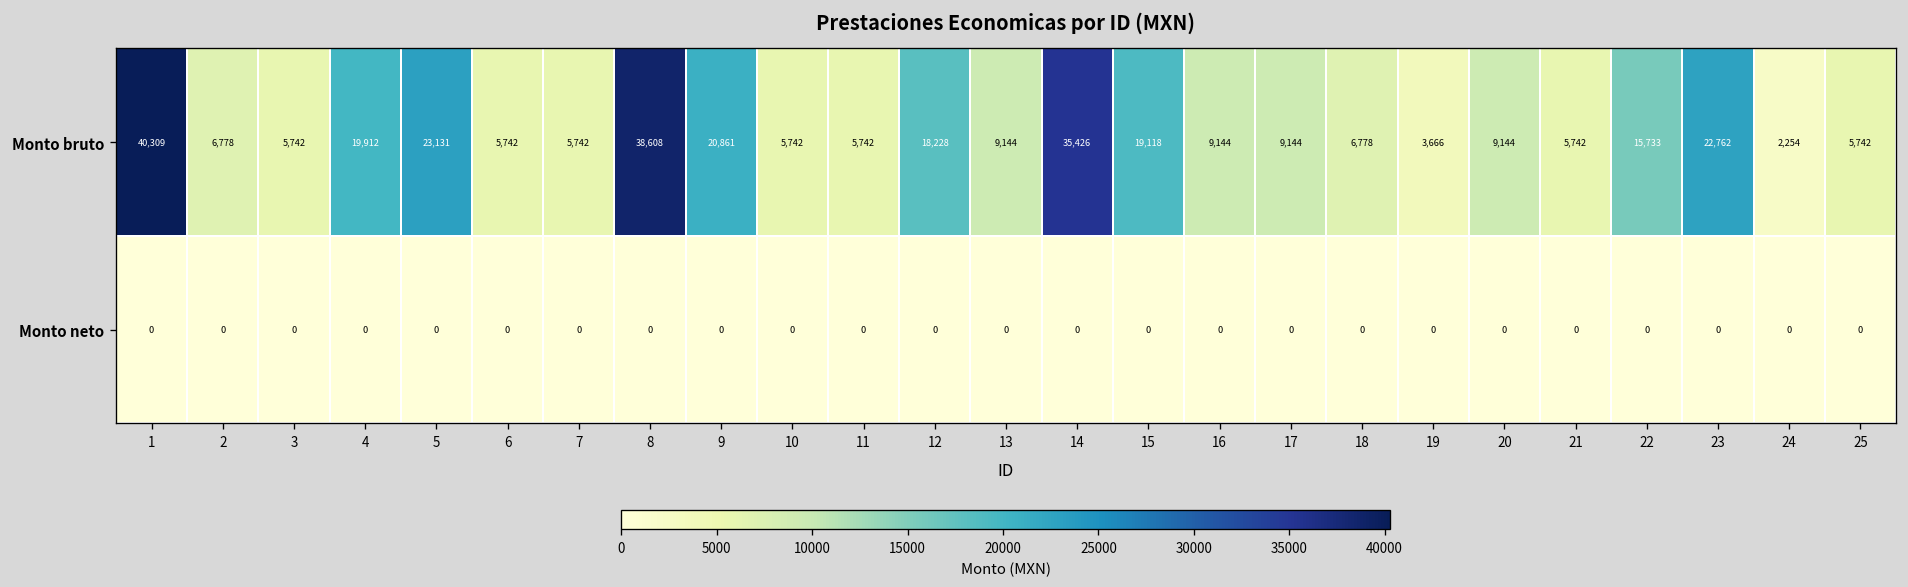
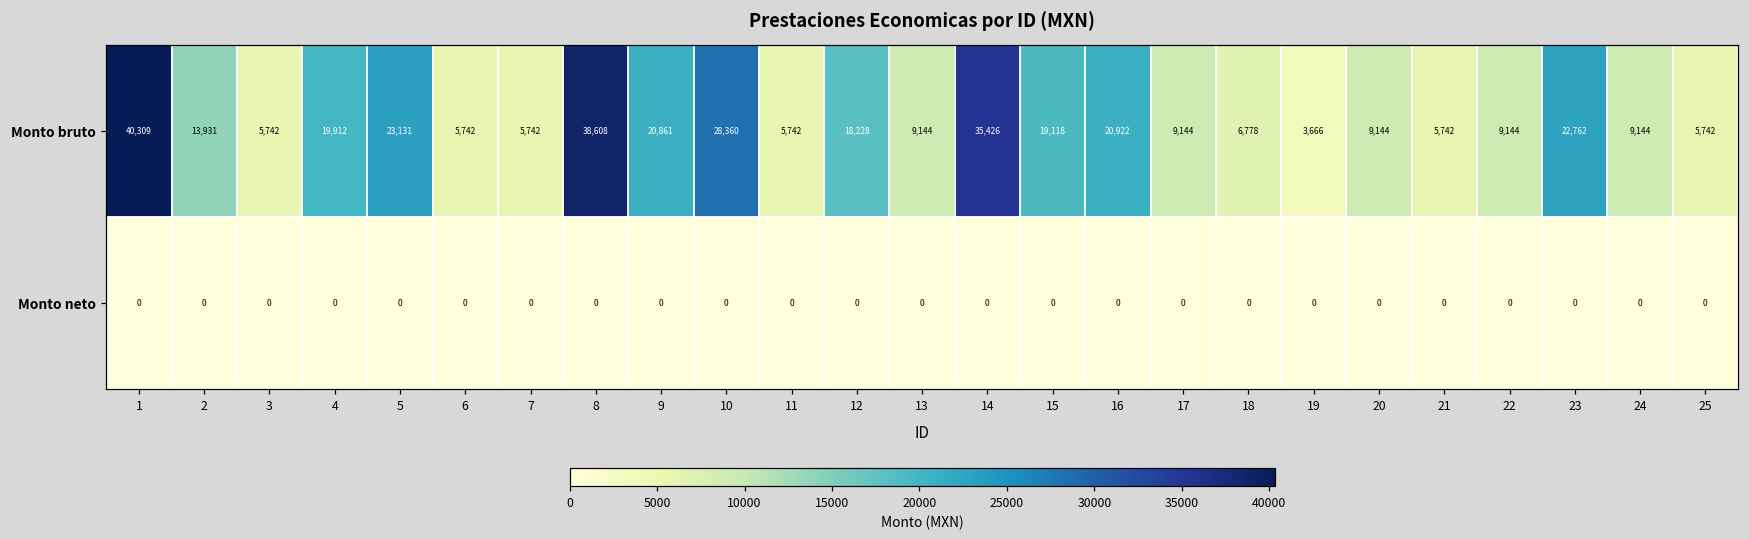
Monto bruto, 2: 6,778 -> 13,931
Monto bruto, 10: 5,742 -> 28,360
Monto bruto, 16: 9,144 -> 20,922
Monto bruto, 22: 15,733 -> 9,144
Monto bruto, 24: 2,254 -> 9,144
